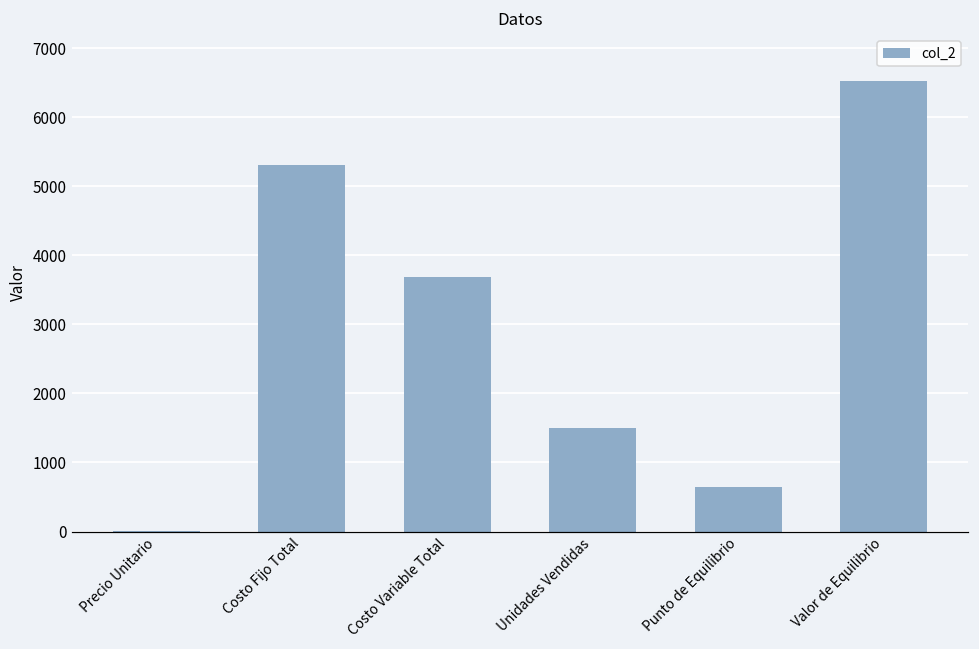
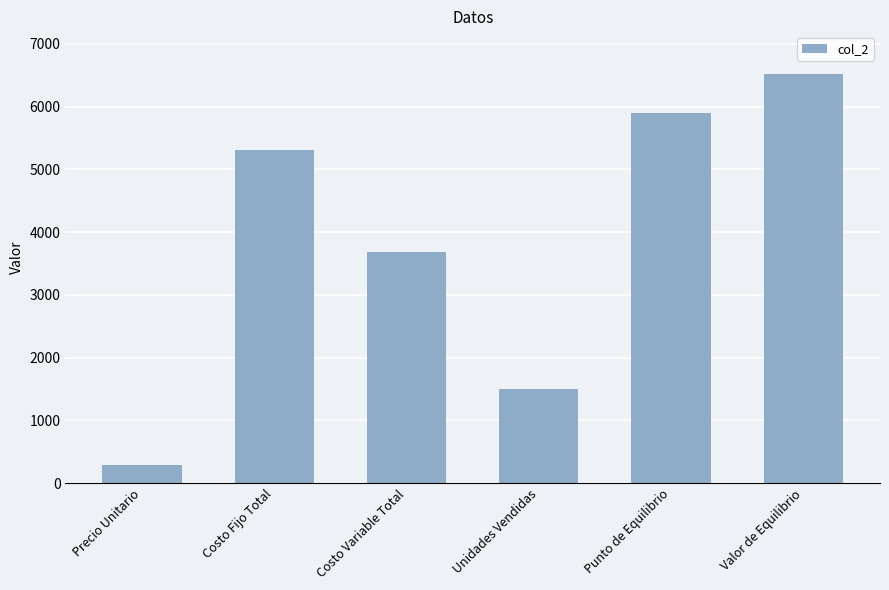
Precio Unitario: 0 -> 300
Punto de Equilibrio: 700 -> 5900
